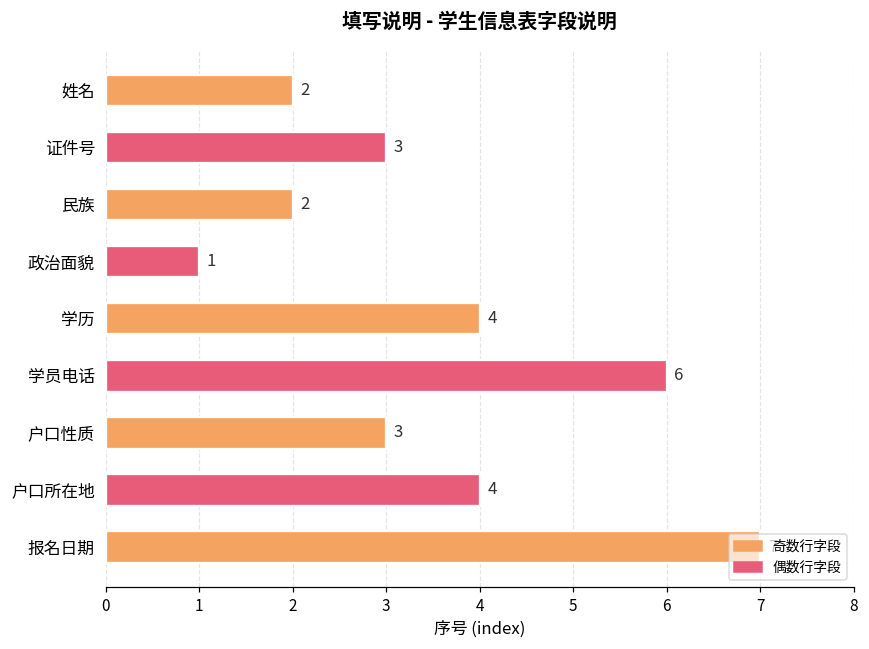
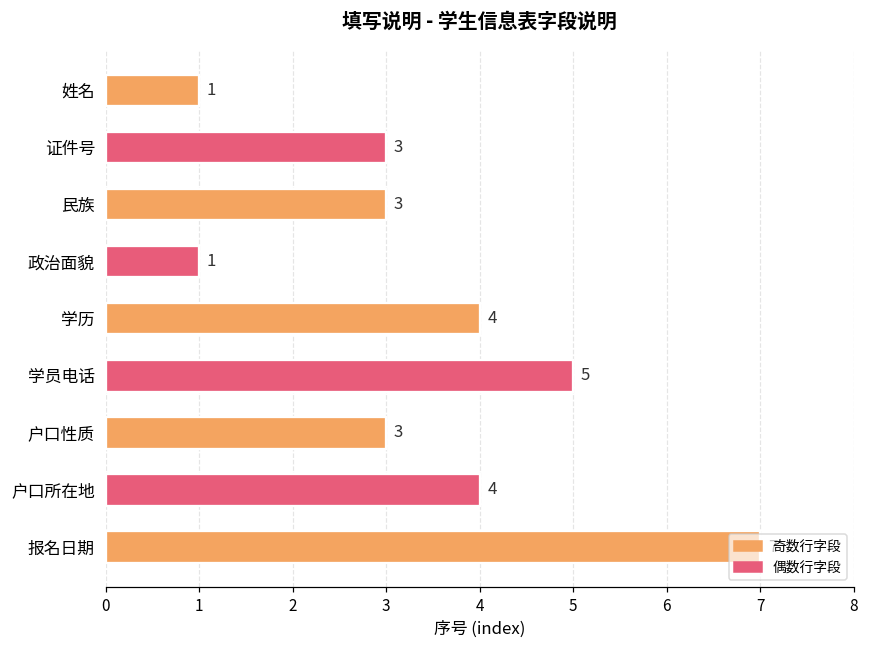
姓名: 2 -> 1
民族: 2 -> 3
学员电话: 6 -> 5
